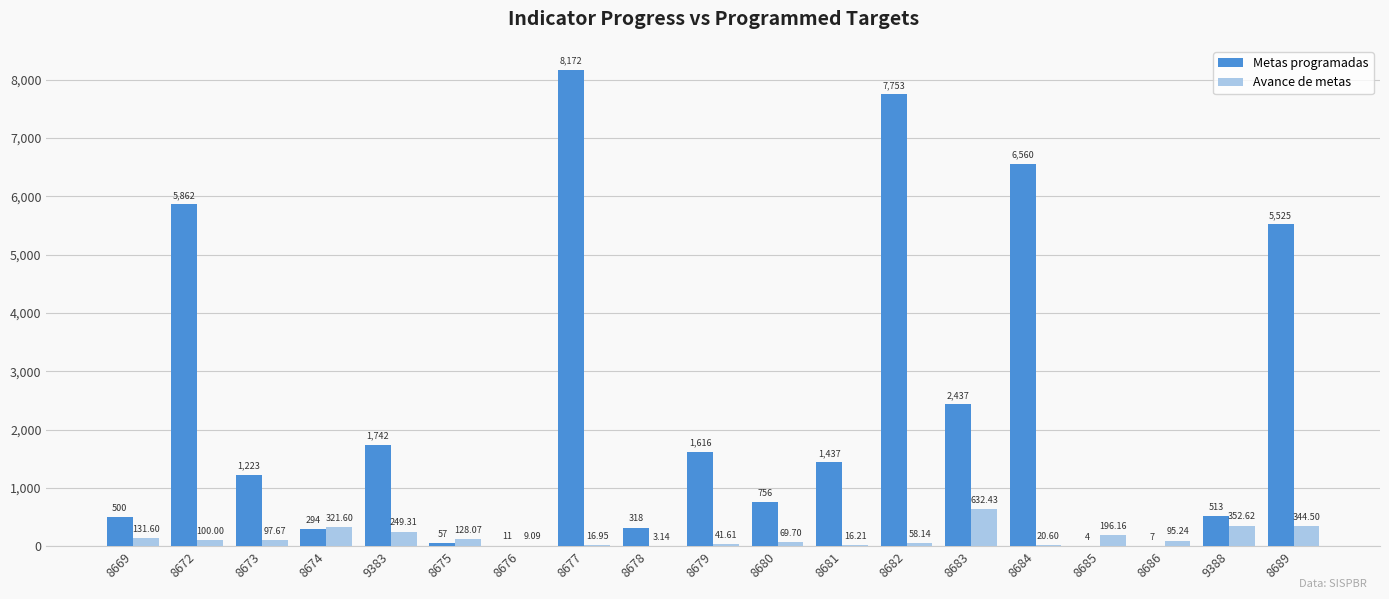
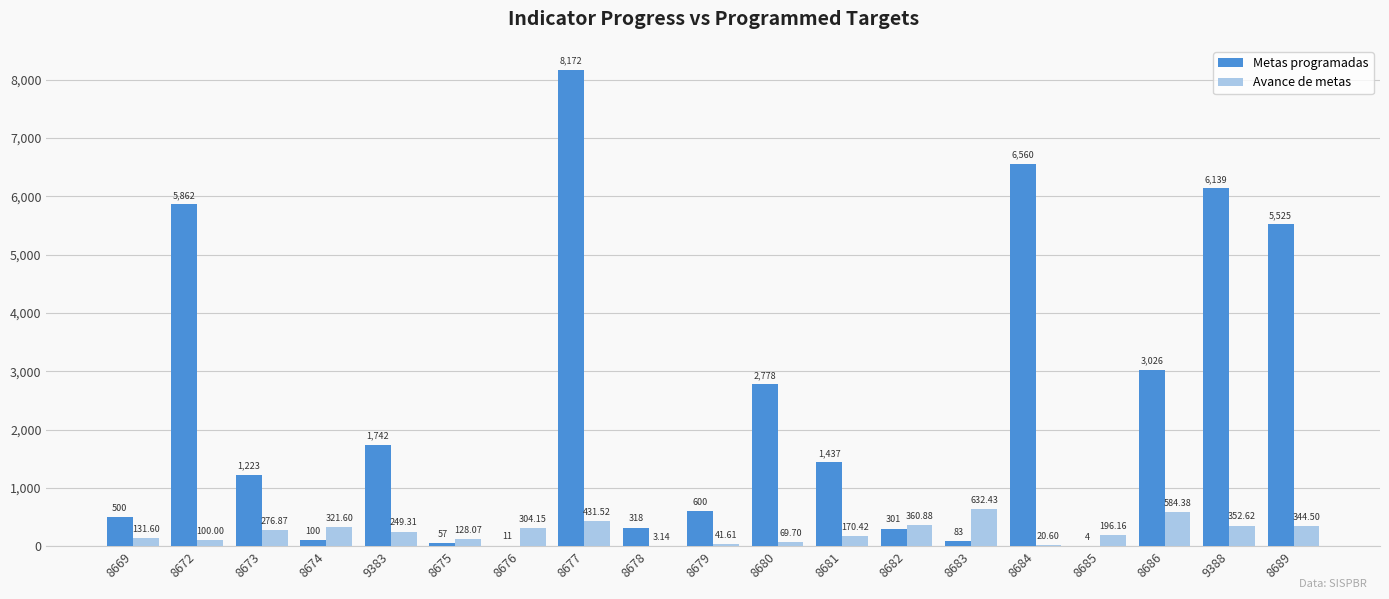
Avance de metas, 8673: 97.67 -> 276.87
Metas programadas, 8674: 294 -> 100
Avance de metas, 8676: 9.09 -> 304.15
Avance de metas, 8677: 16.95 -> 431.52
Metas programadas, 8679: 1,616 -> 600
Metas programadas, 8680: 756 -> 2,778
Avance de metas, 8681: 16.21 -> 170.42
Metas programadas, 8682: 7,753 -> 301
Avance de metas, 8682: 58.14 -> 360.88
Metas programadas, 8683: 2,437 -> 83
Metas programadas, 8686: 7 -> 3,026
Avance de metas, 8686: 95.24 -> 584.38
Metas programadas, 9388: 513 -> 6,139
